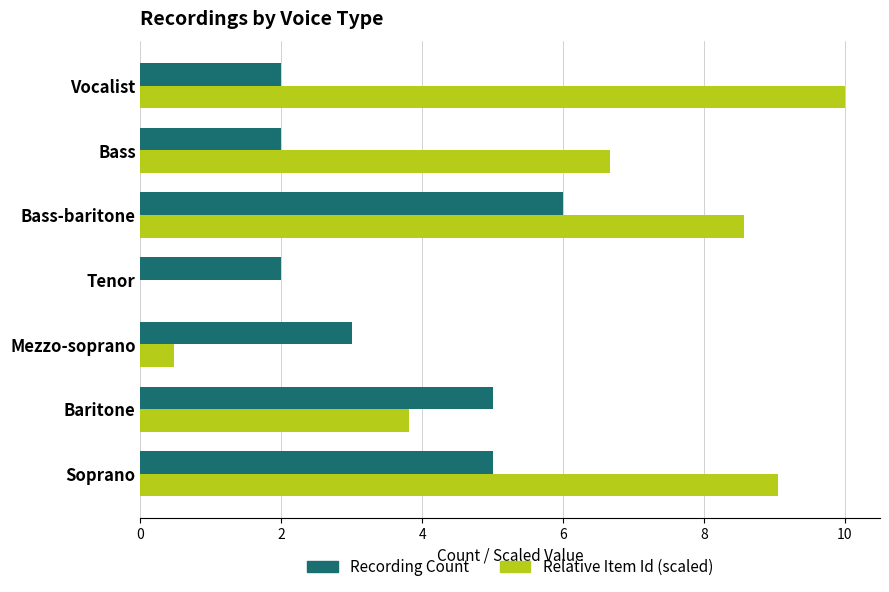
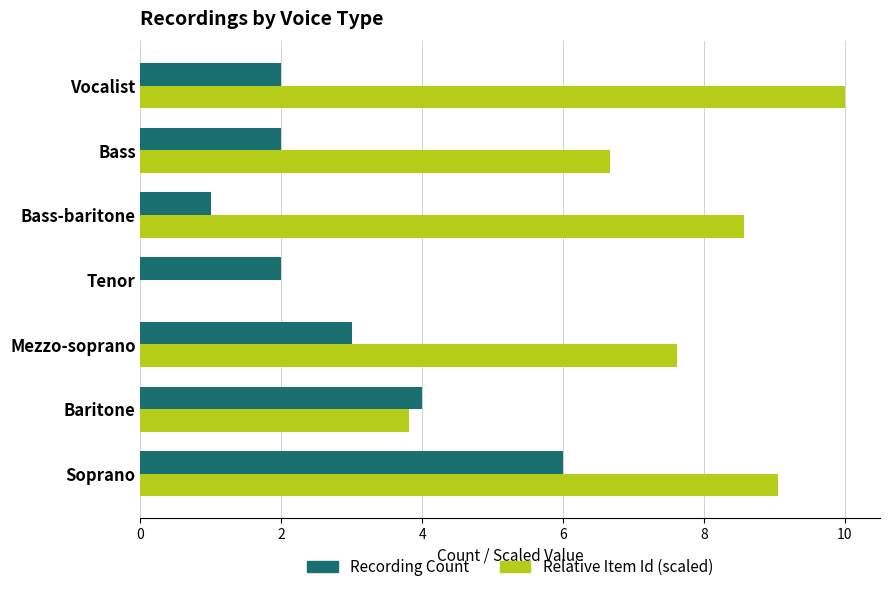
Recording Count, Bass-baritone: 6 -> 1
Relative Item Id (scaled), Mezzo-soprano: 0.5 -> 7.6
Recording Count, Baritone: 5 -> 4
Recording Count, Soprano: 5 -> 6
